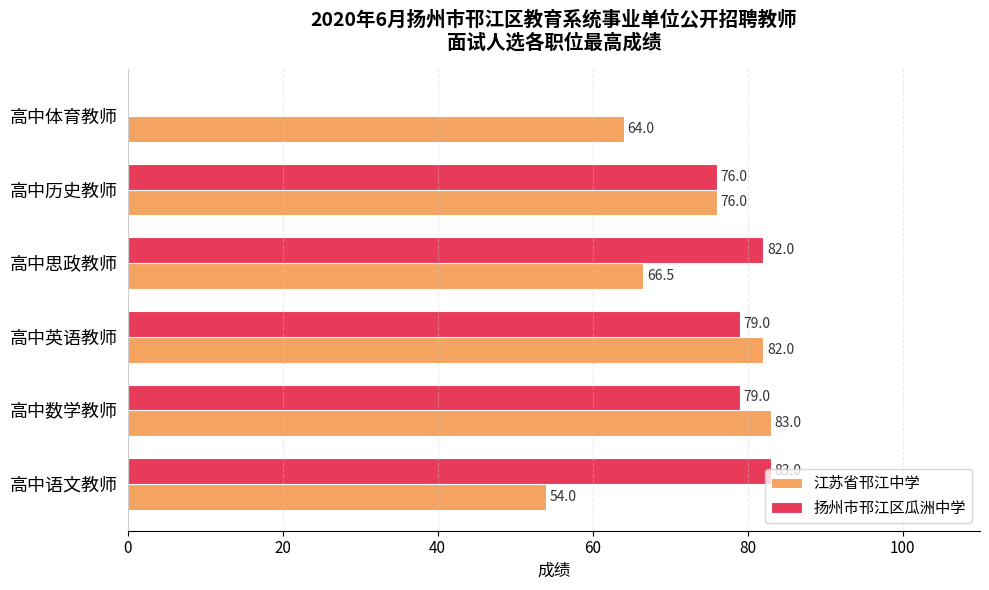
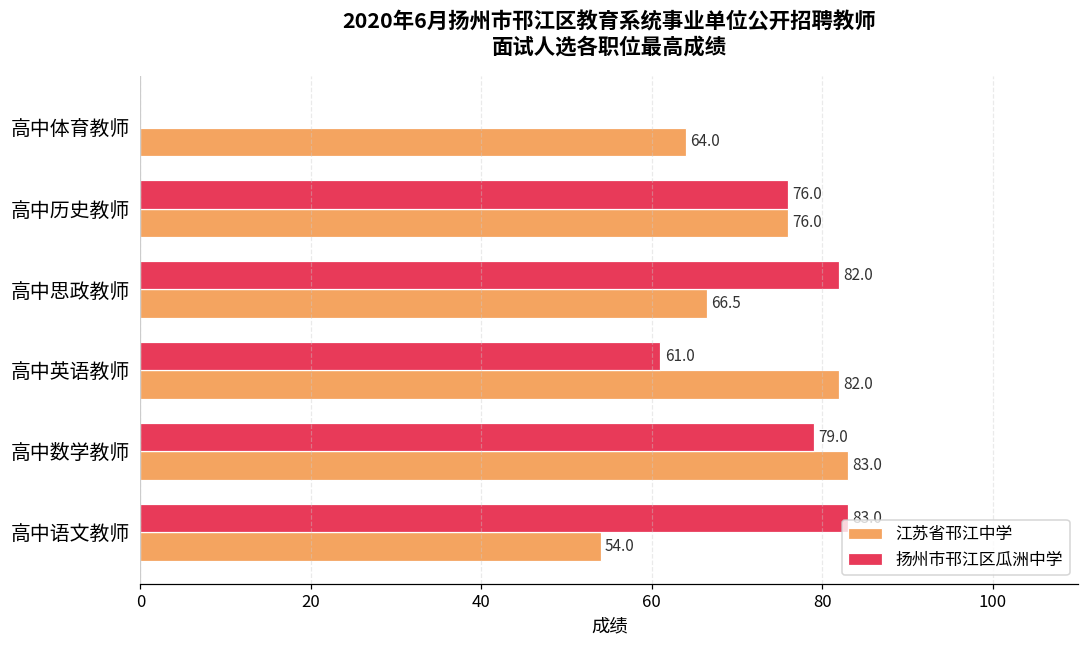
扬州市邗江区瓜洲中学, 高中英语教师: 79.0 -> 61.0
